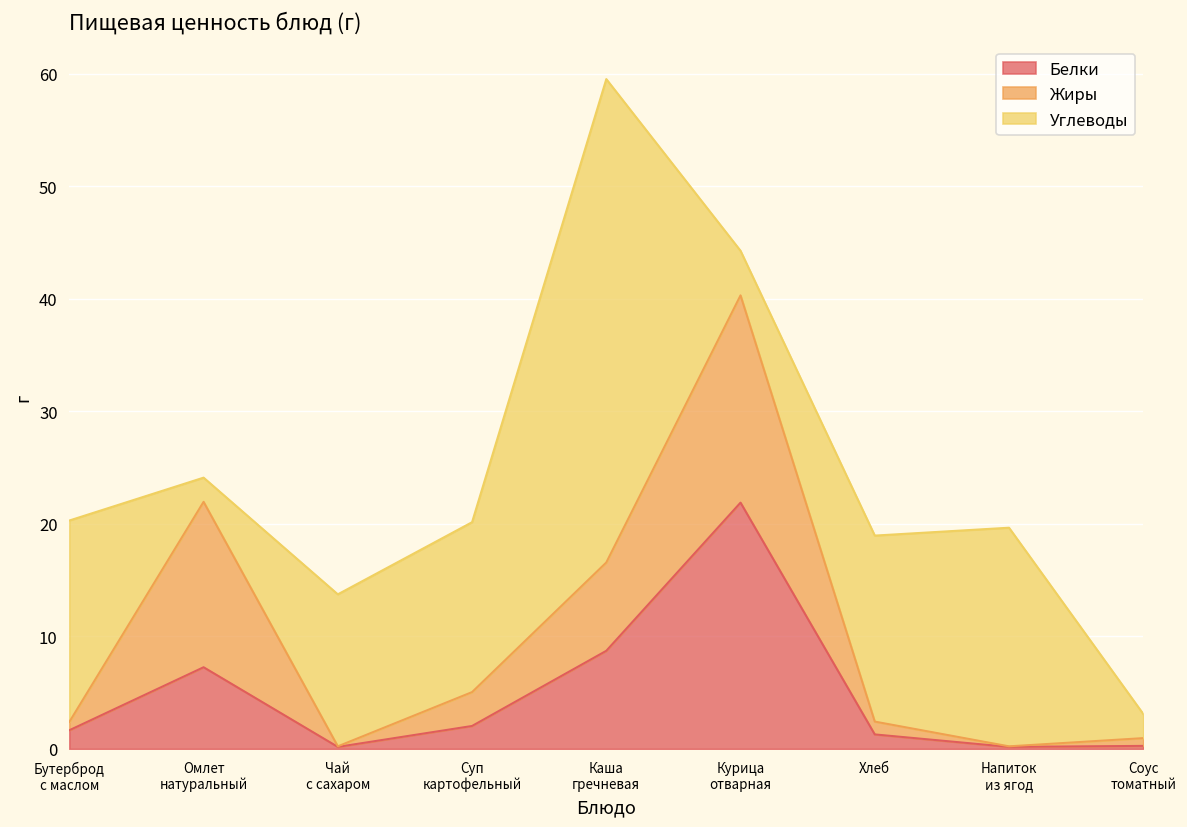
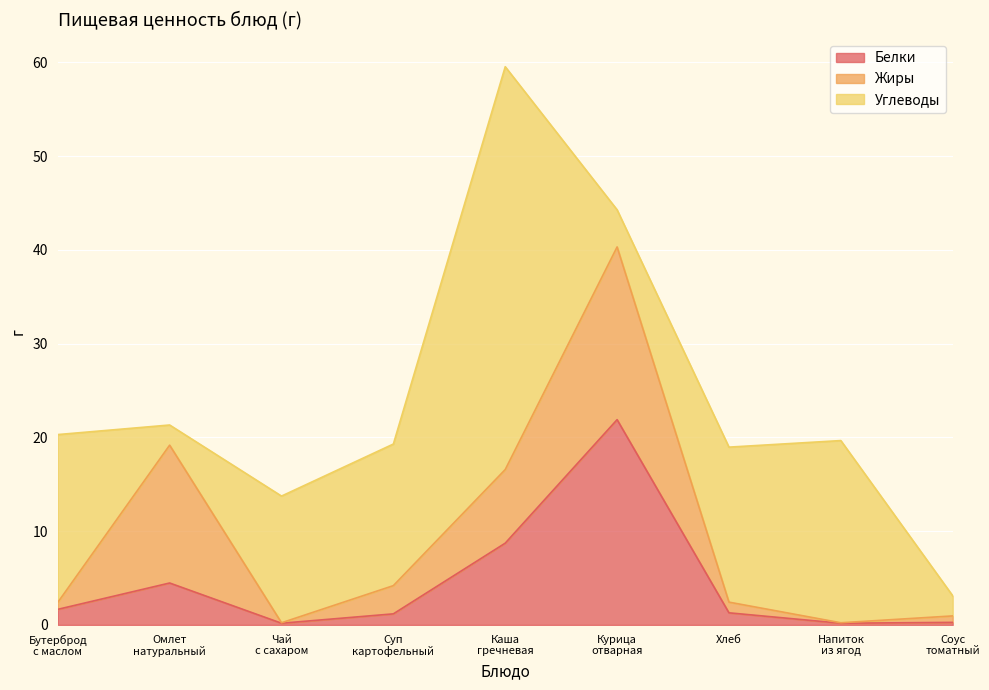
Белки, Омлет натуральный: 7 -> 4
Белки, Суп картофельный: 2 -> 1
